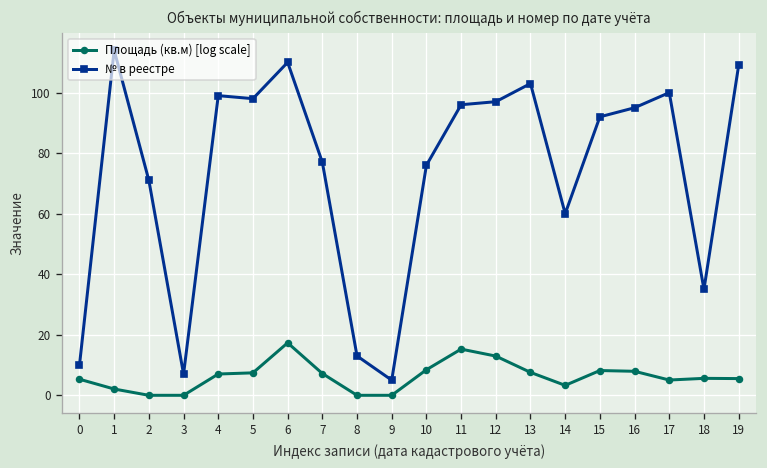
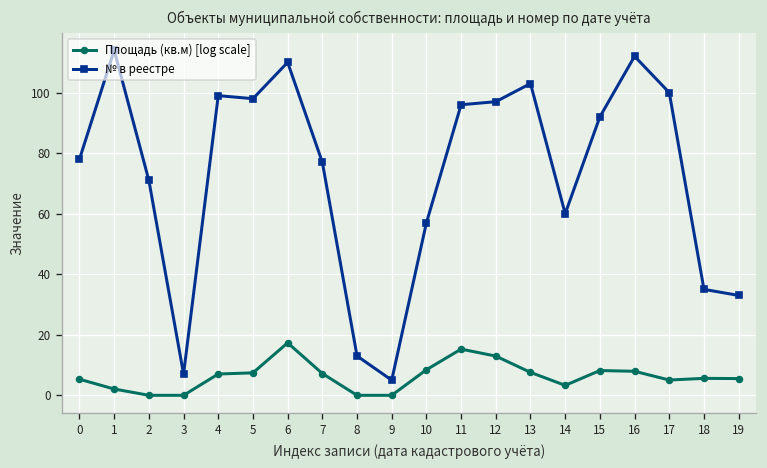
№ в реестре, 0: 10 -> 78
№ в реестре, 10: 76 -> 57
№ в реестре, 16: 95 -> 112
№ в реестре, 19: 109 -> 33
